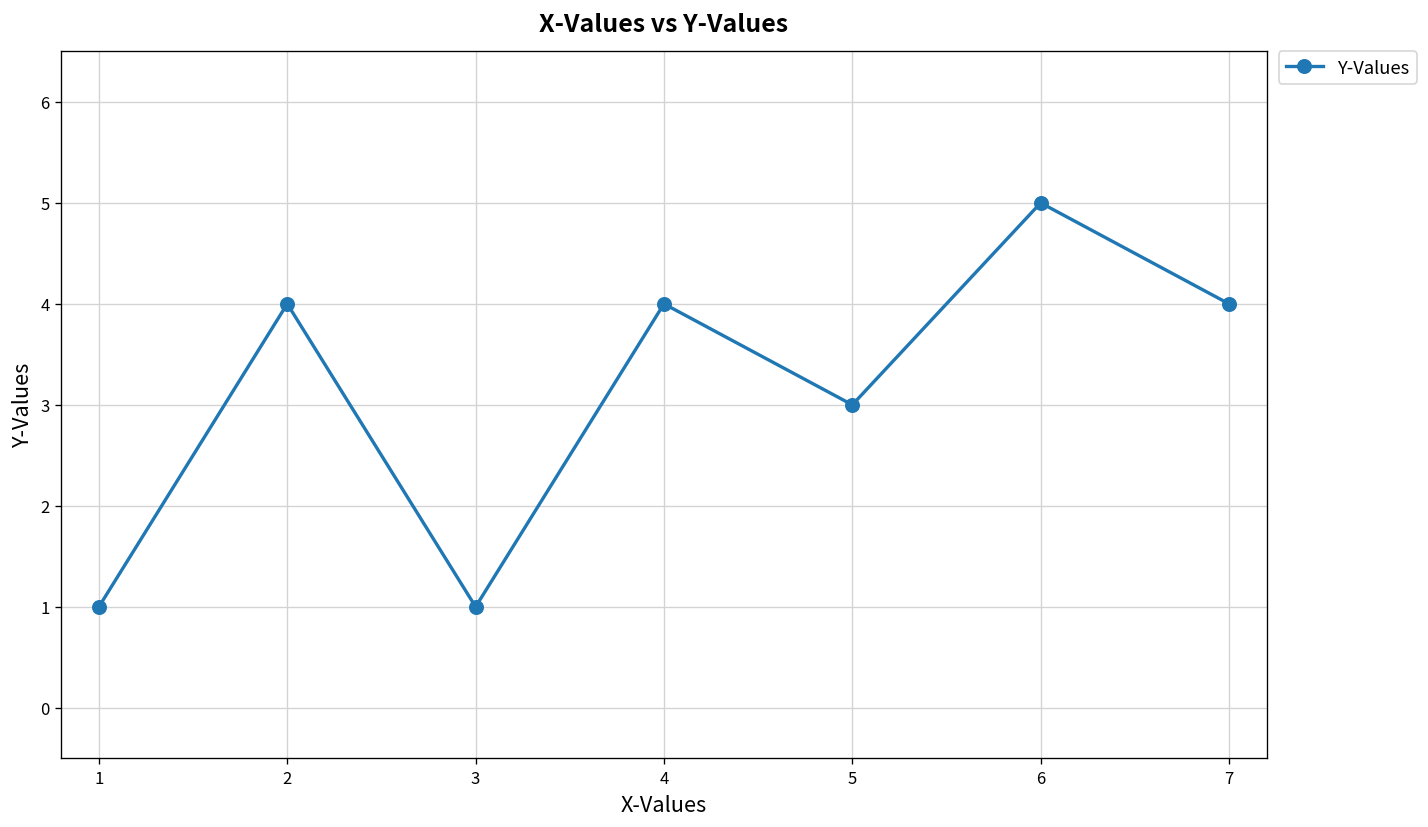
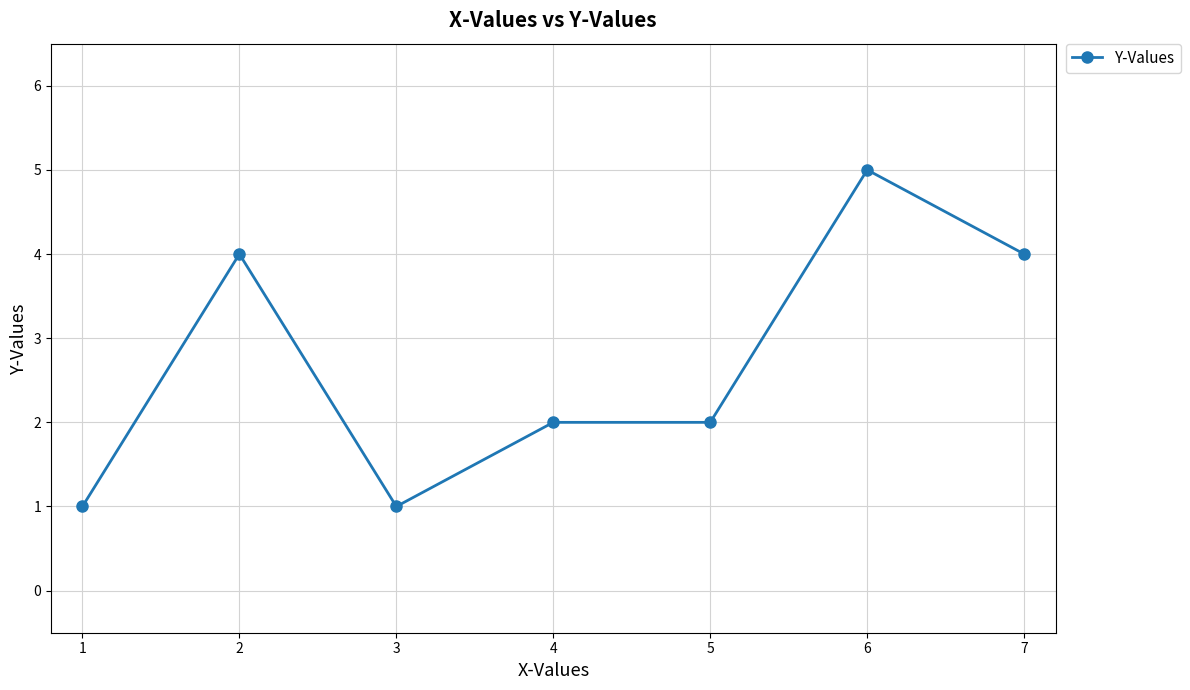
4: 4 -> 2
5: 3 -> 2
